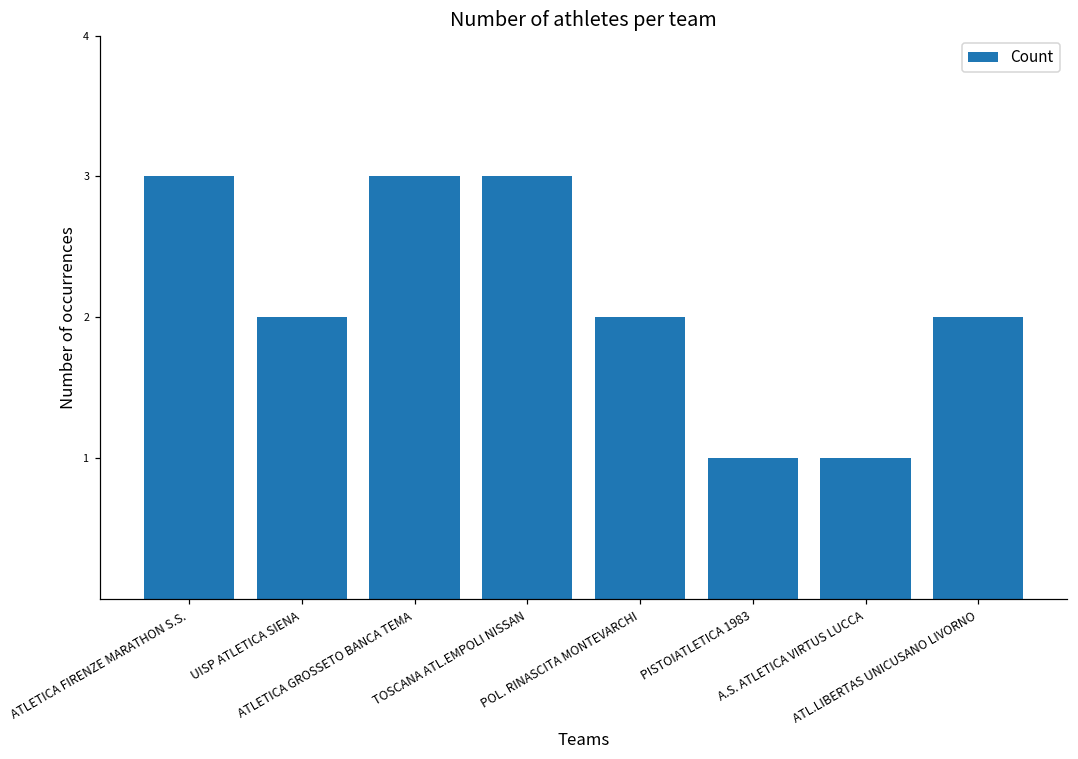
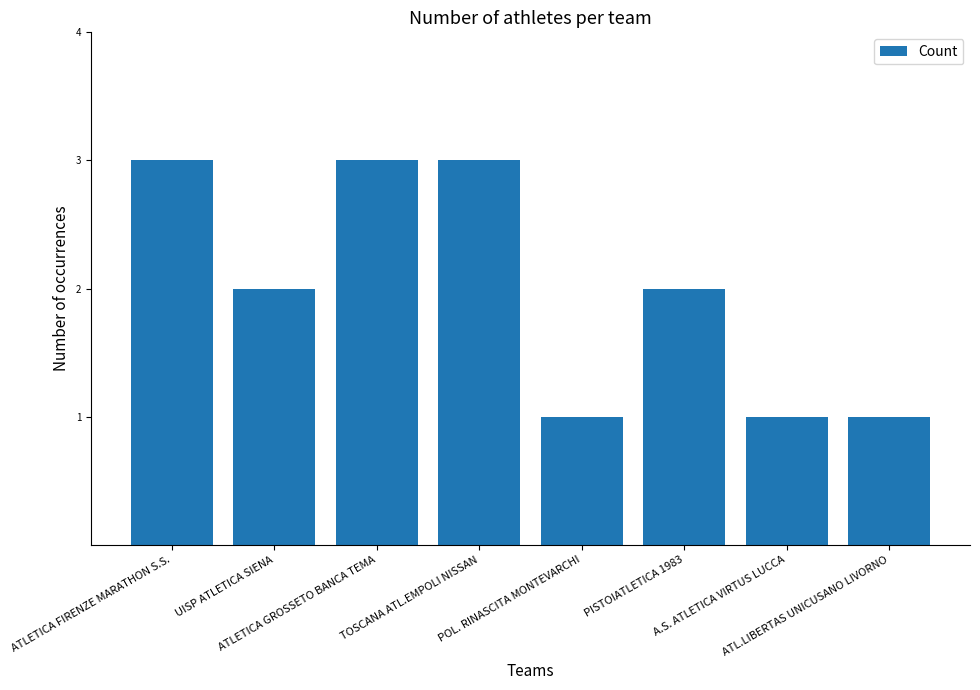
POL. RINASCITA MONTEVARCHI: 2 -> 1
PISTOIATLETICA 1983: 1 -> 2
ATL.LIBERTAS UNICUSANO LIVORNO: 2 -> 1
